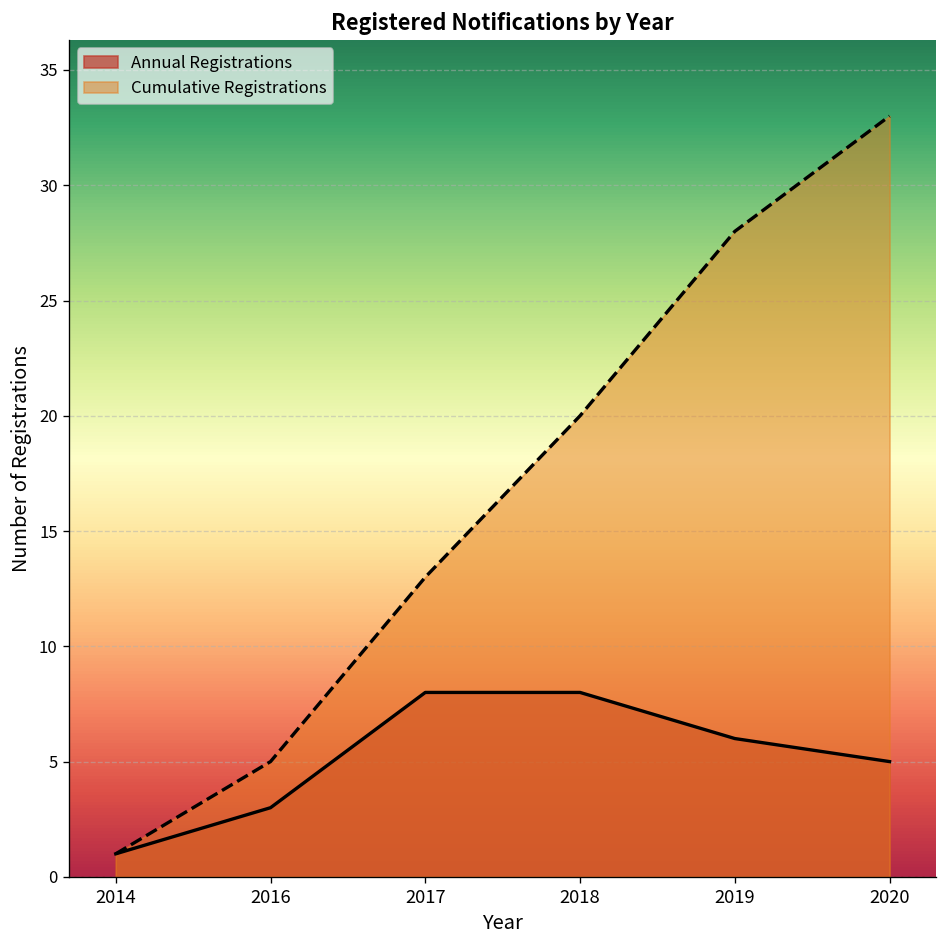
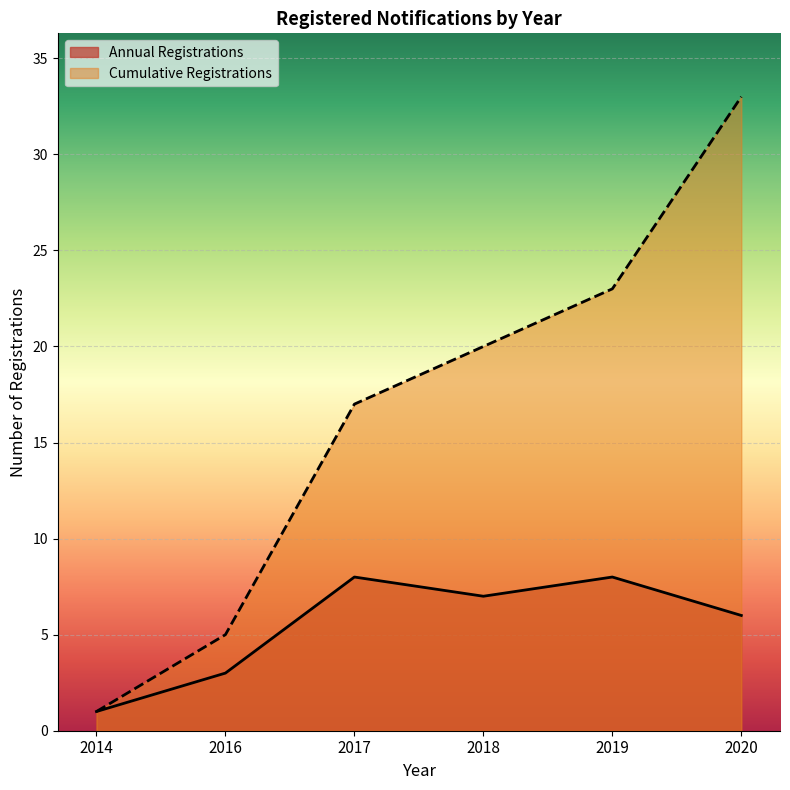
Cumulative Registrations, 2017: 13 -> 17
Annual Registrations, 2018: 8 -> 7
Annual Registrations, 2019: 6 -> 8
Cumulative Registrations, 2019: 28 -> 23
Annual Registrations, 2020: 5 -> 6
